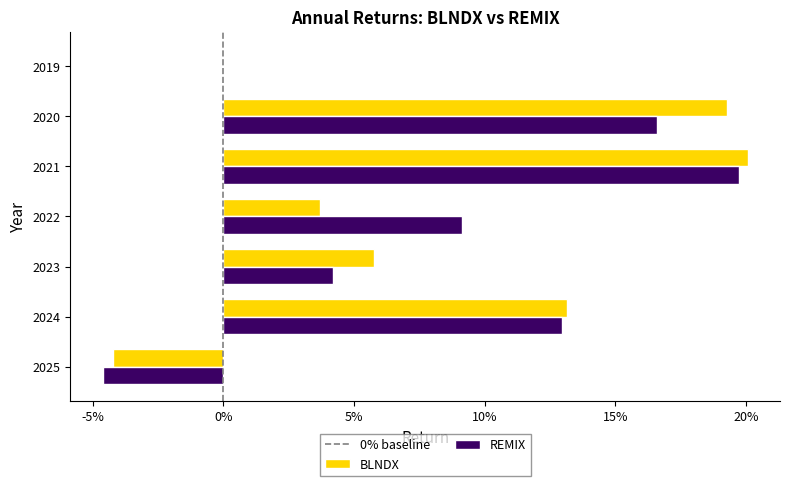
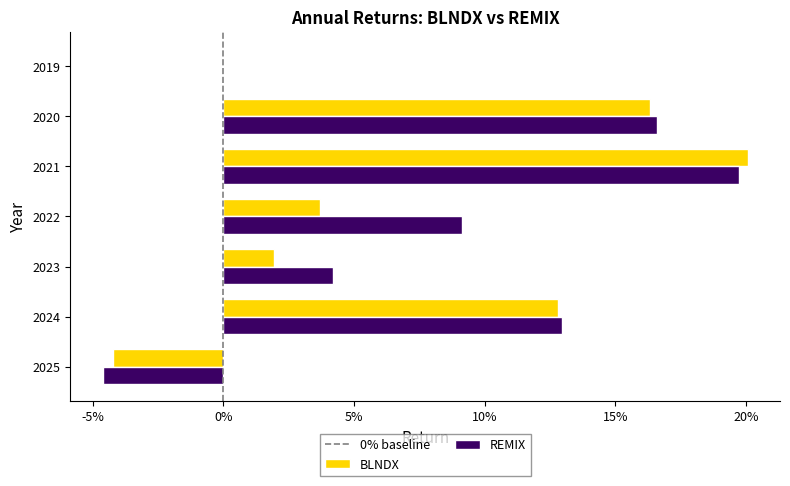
BLNDX, 2020: 19.3% -> 16.3%
BLNDX, 2023: 5.8% -> 1.9%
BLNDX, 2024: 13.2% -> 12.8%
